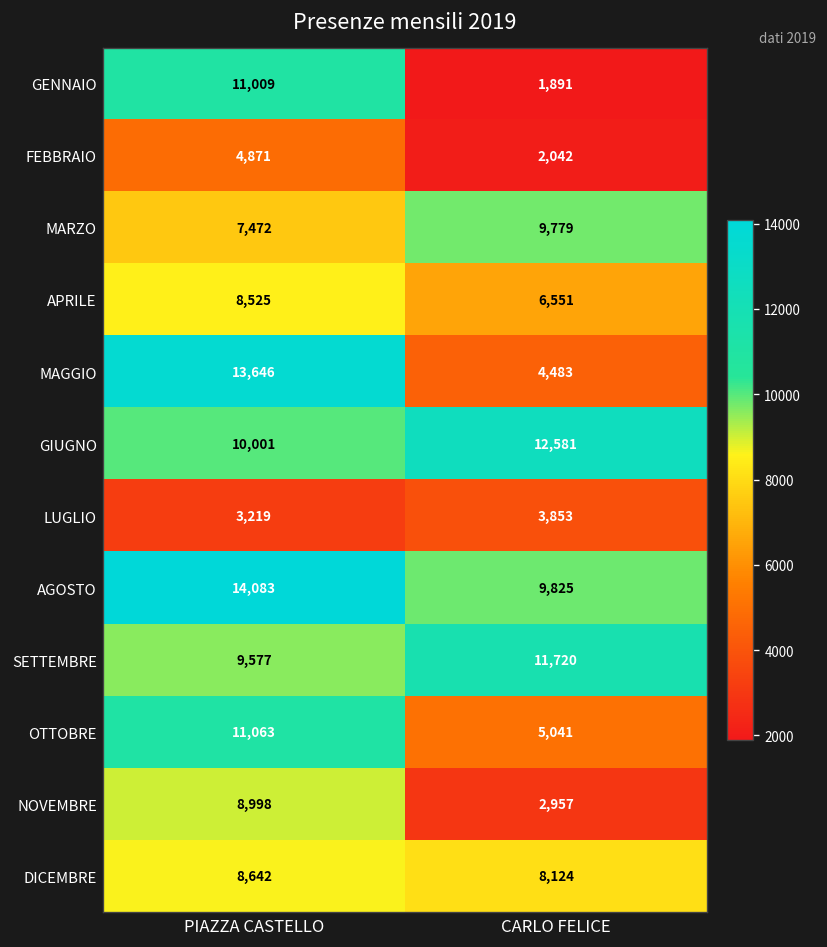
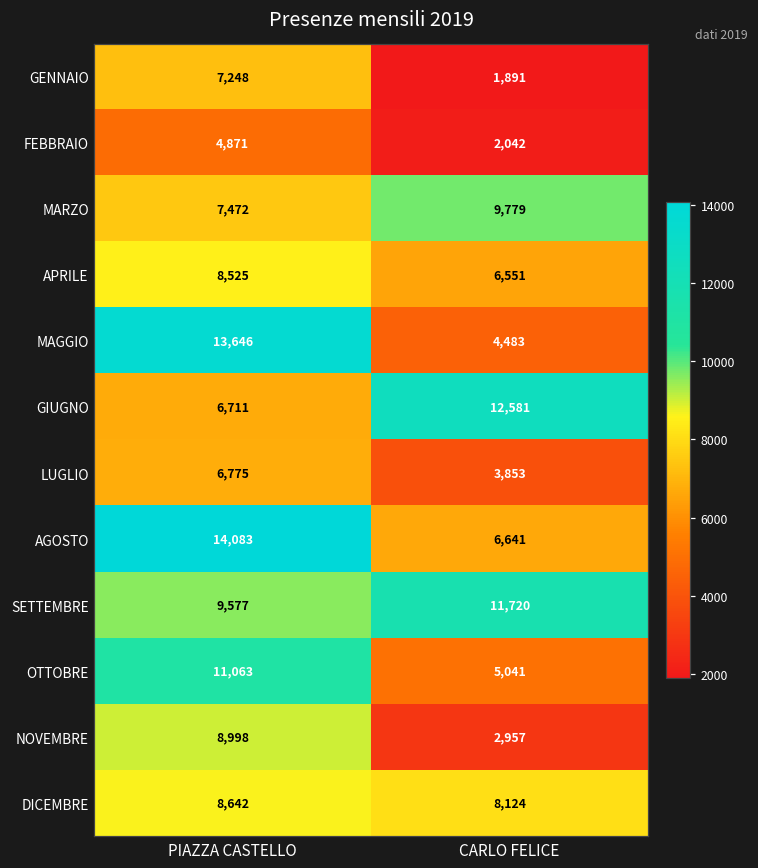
GENNAIO, PIAZZA CASTELLO: 11,009 -> 7,248
GIUGNO, PIAZZA CASTELLO: 10,001 -> 6,711
LUGLIO, PIAZZA CASTELLO: 3,219 -> 6,775
AGOSTO, CARLO FELICE: 9,825 -> 6,641
